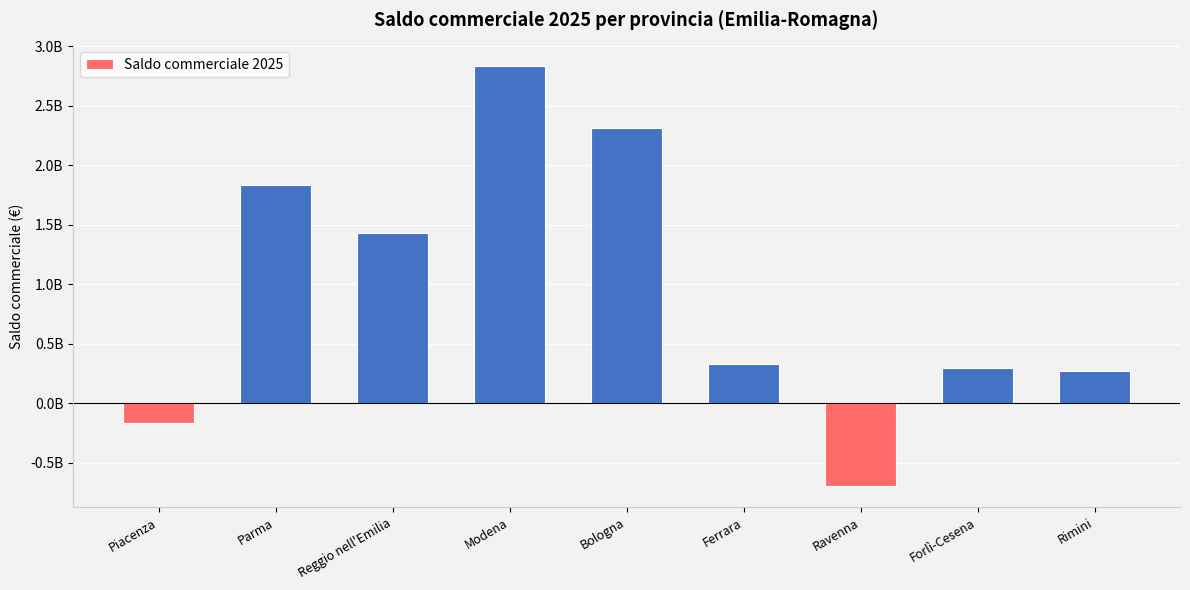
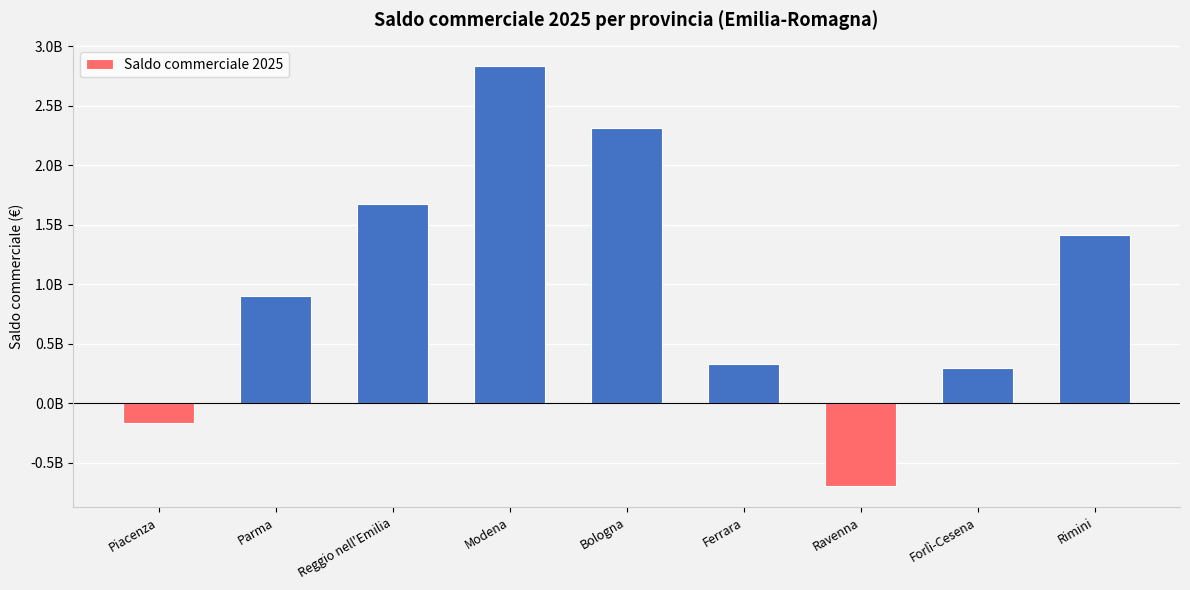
Parma: 1830000000 -> 900000000
Reggio nell'Emilia: 1430000000 -> 1670000000
Rimini: 270000000 -> 1410000000
